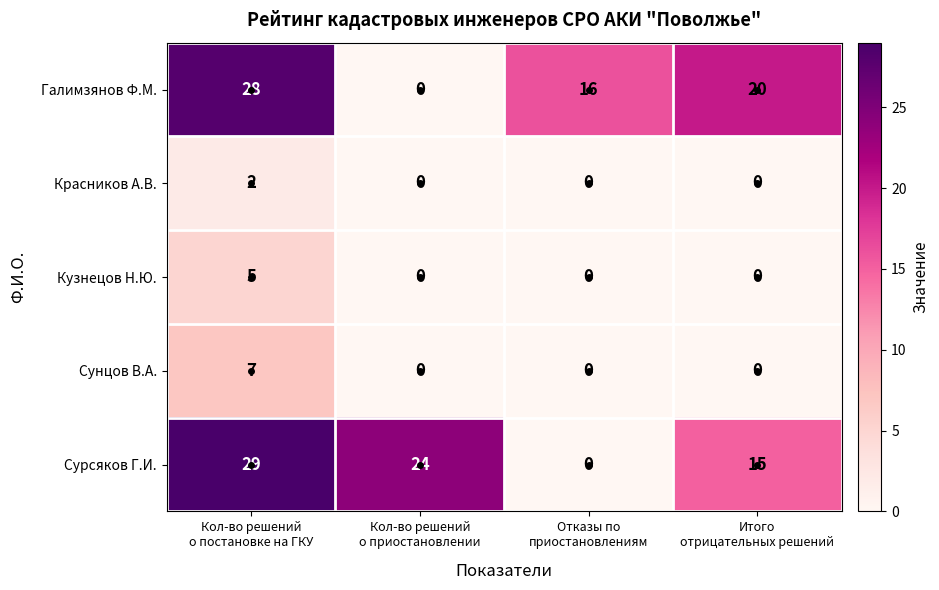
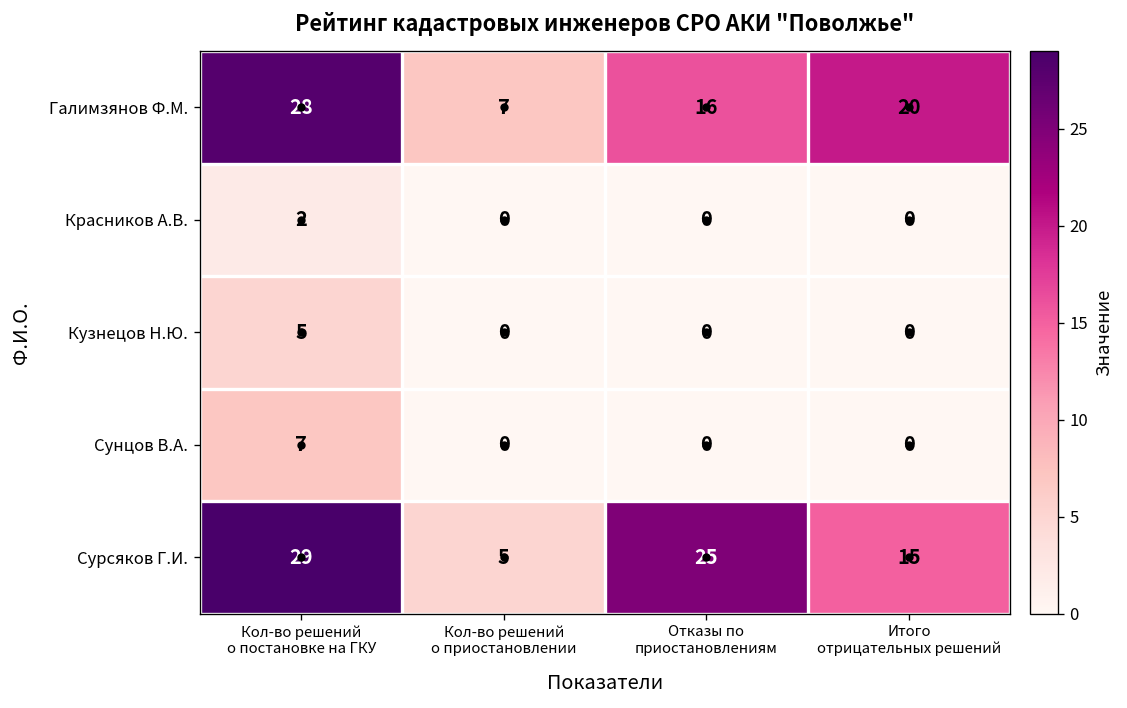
Галимзянов Ф.М., Кол-во решений о приостановлении: 0 -> 7
Сурсяков Г.И., Кол-во решений о приостановлении: 24 -> 5
Сурсяков Г.И., Отказы по приостановлениям: 0 -> 25
